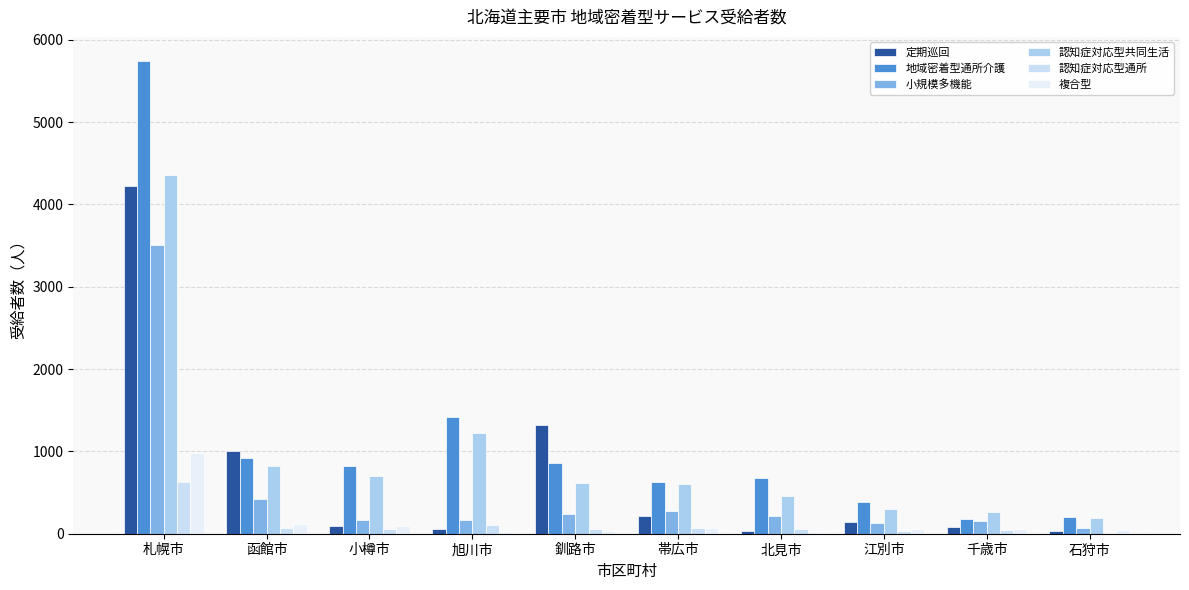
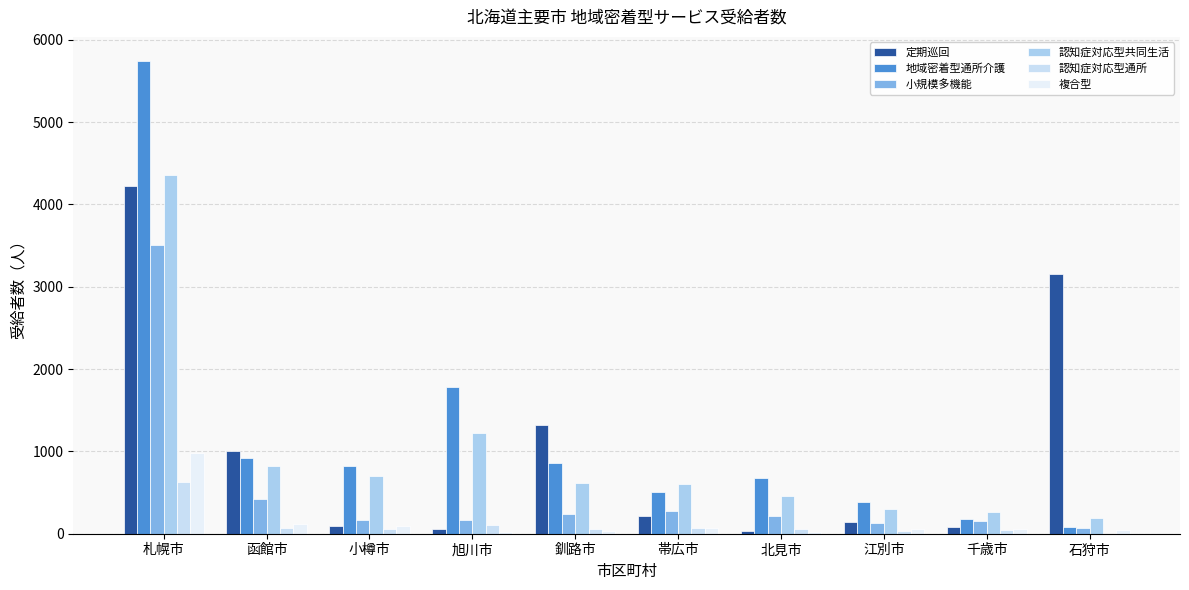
地域密着型通所介護, 旭川市: 1400 -> 1800
地域密着型通所介護, 帯広市: 600 -> 500
定期巡回, 石狩市: 0 -> 3200
地域密着型通所介護, 石狩市: 200 -> 100
